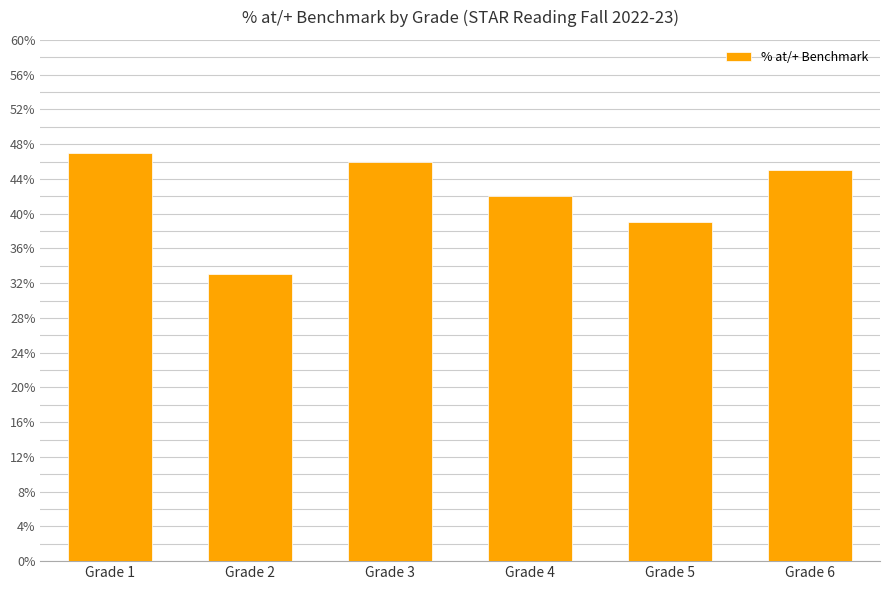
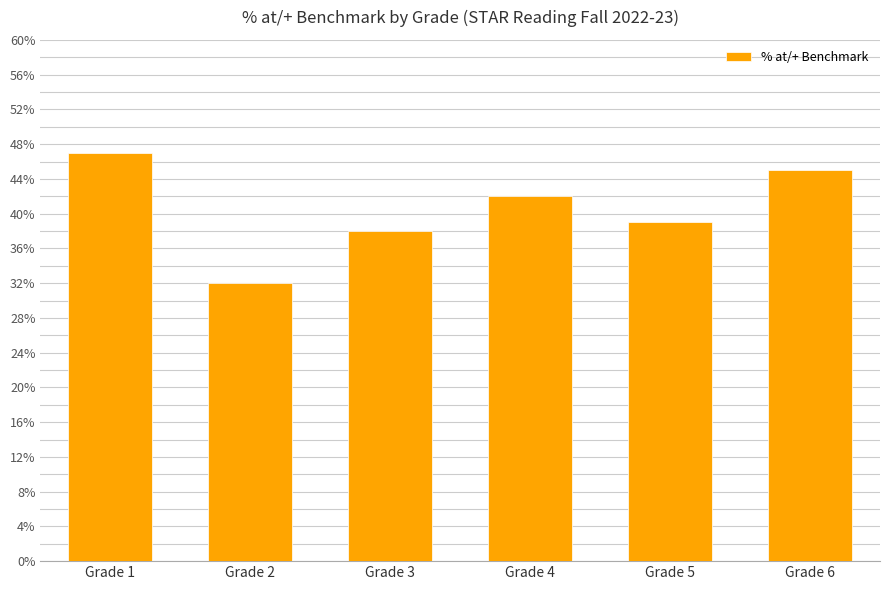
Grade 2: 33% -> 32%
Grade 3: 46% -> 38%
